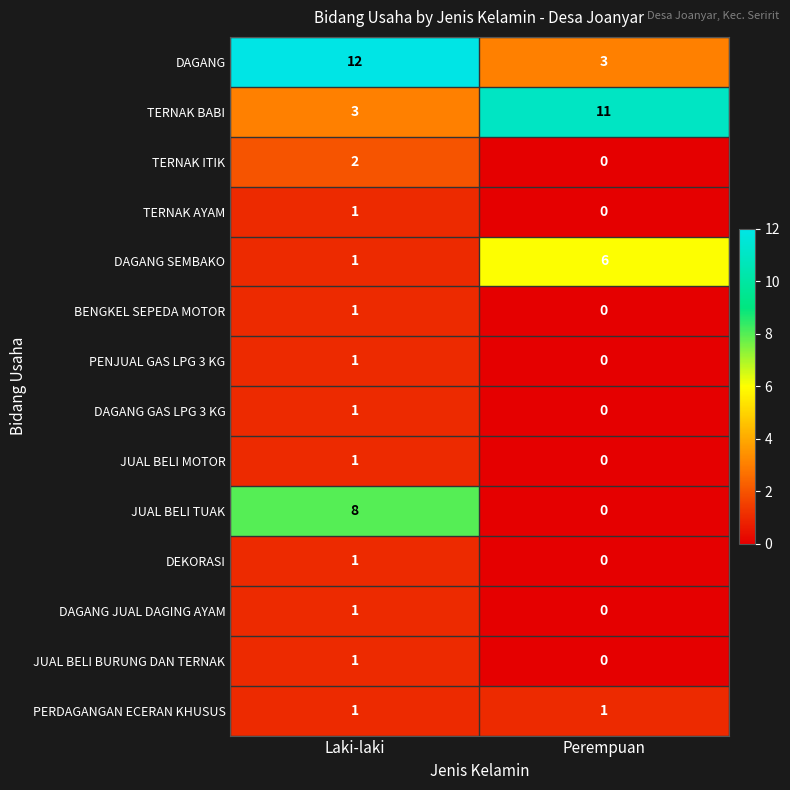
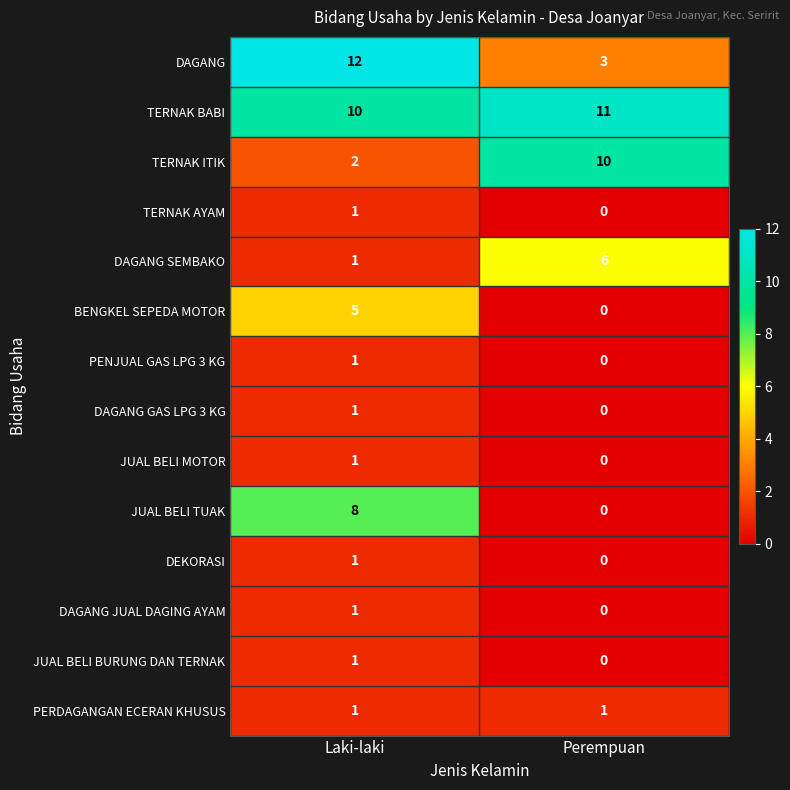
TERNAK BABI, Laki-laki: 3 -> 10
TERNAK ITIK, Perempuan: 0 -> 10
BENGKEL SEPEDA MOTOR, Laki-laki: 1 -> 5
